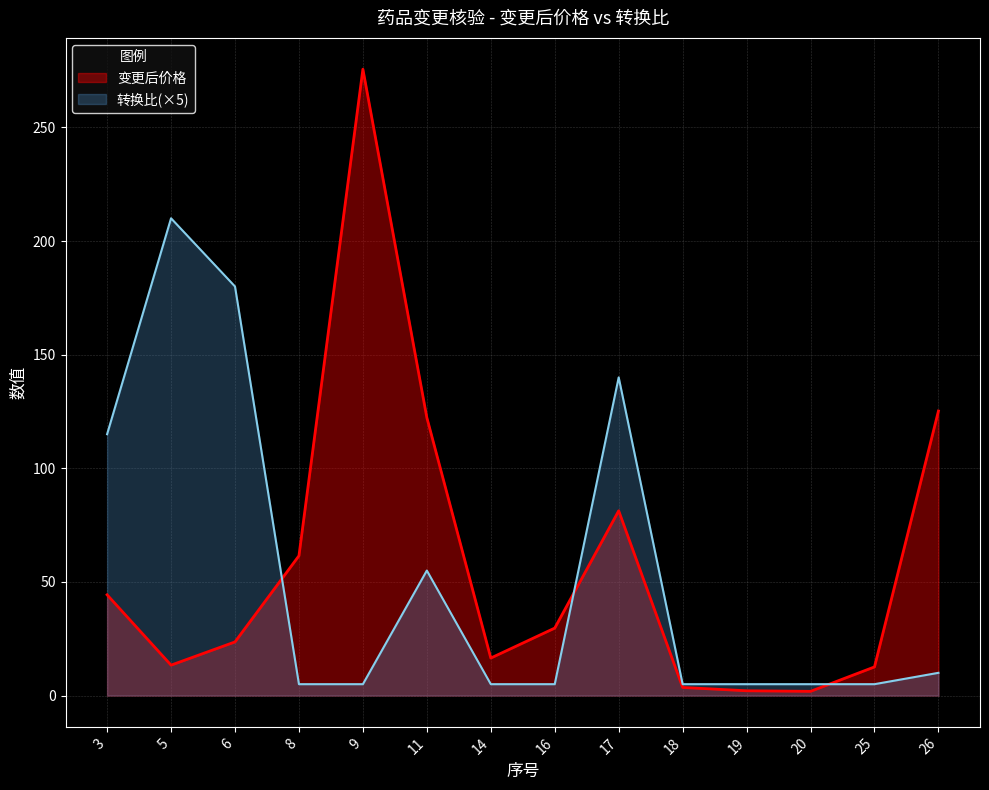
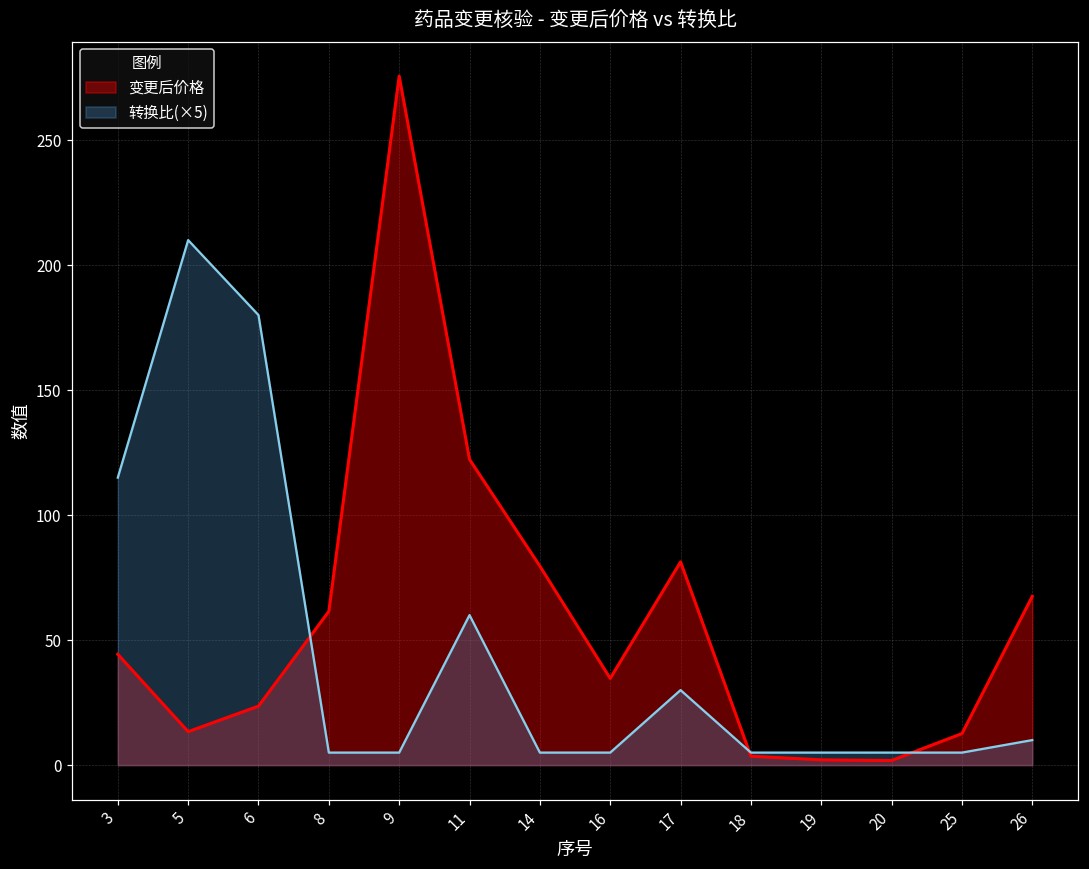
转换比(×5), 11: 55 -> 60
变更后价格, 14: 17 -> 80
变更后价格, 16: 30 -> 35
转换比(×5), 17: 140 -> 30
变更后价格, 26: 125 -> 68
